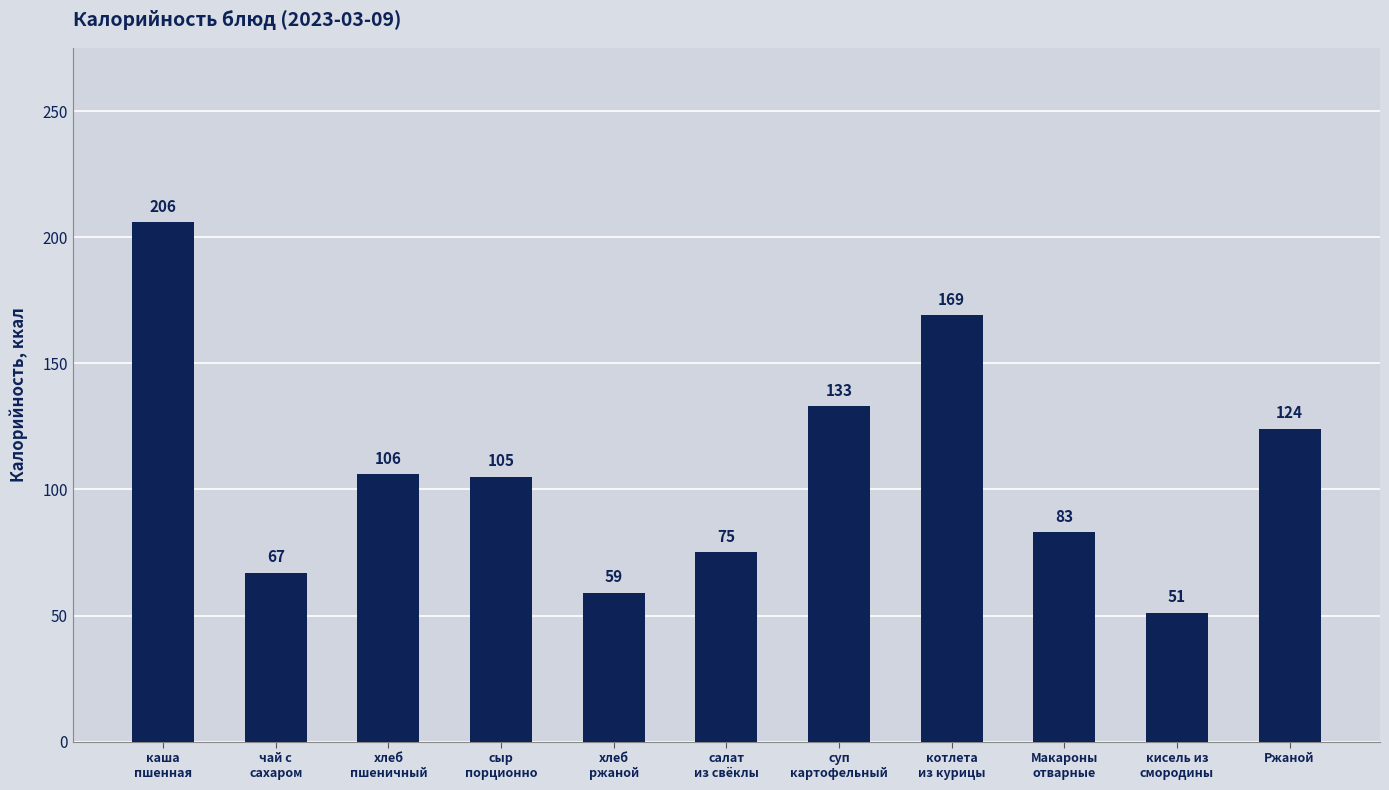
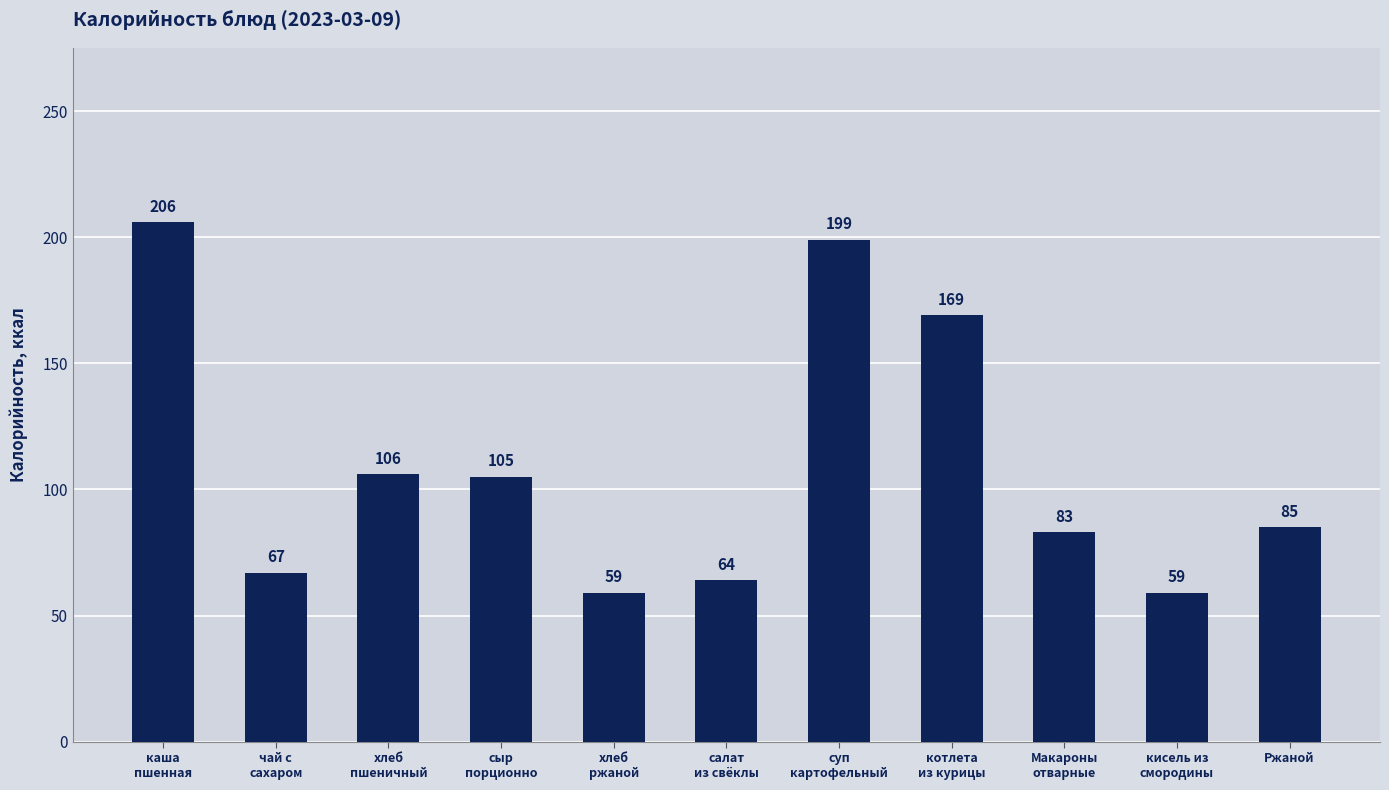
салат из свёклы: 75 -> 64
суп картофельный: 133 -> 199
кисель из смородины: 51 -> 59
Ржаной: 124 -> 85
